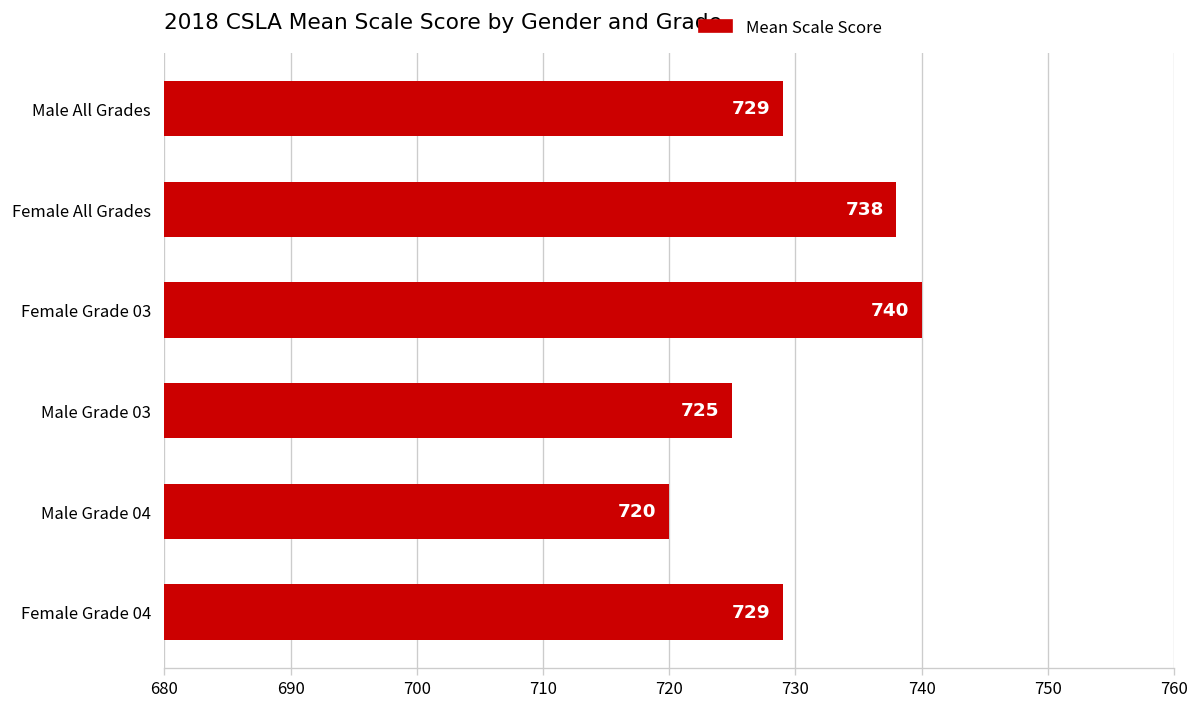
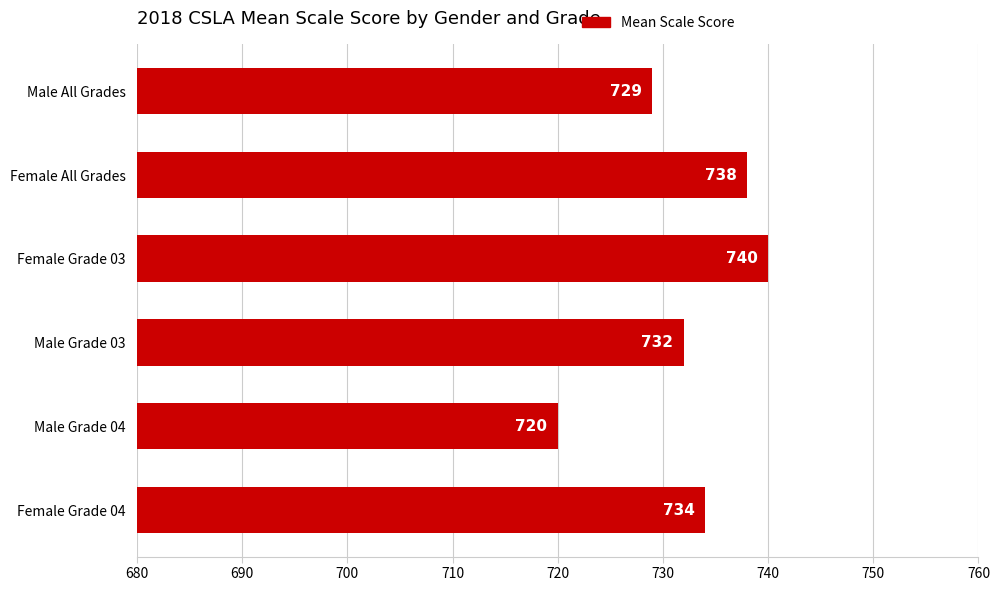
Male Grade 03: 725 -> 732
Female Grade 04: 729 -> 734
